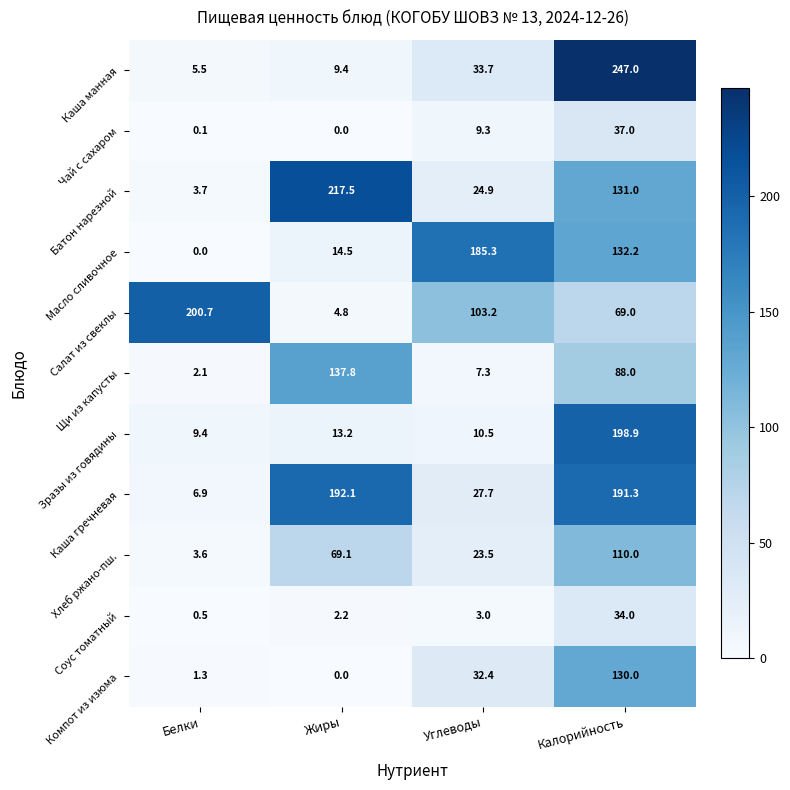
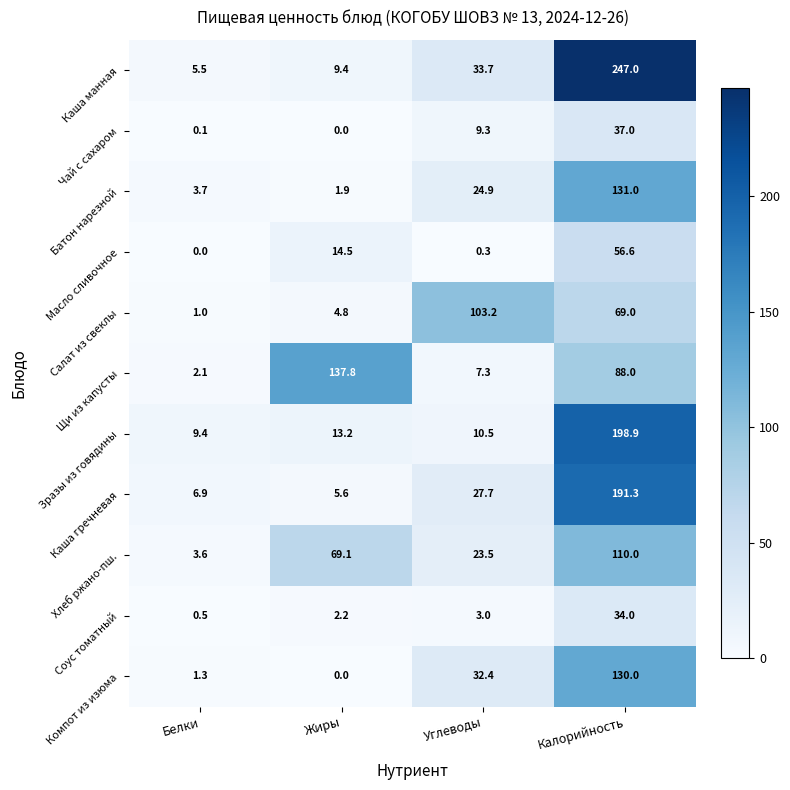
Батон нарезной, Жиры: 217.5 -> 1.9
Масло сливочное, Углеводы: 185.3 -> 0.3
Масло сливочное, Калорийность: 132.2 -> 56.6
Салат из свеклы, Белки: 200.7 -> 1.0
Каша гречневая, Жиры: 192.1 -> 5.6
